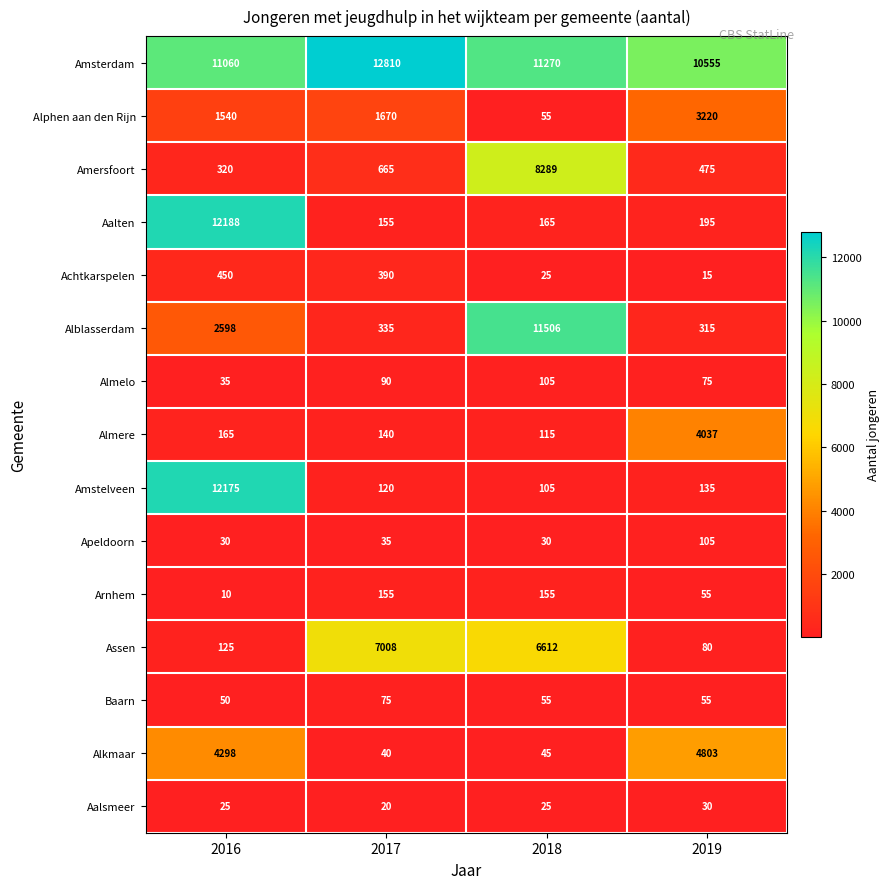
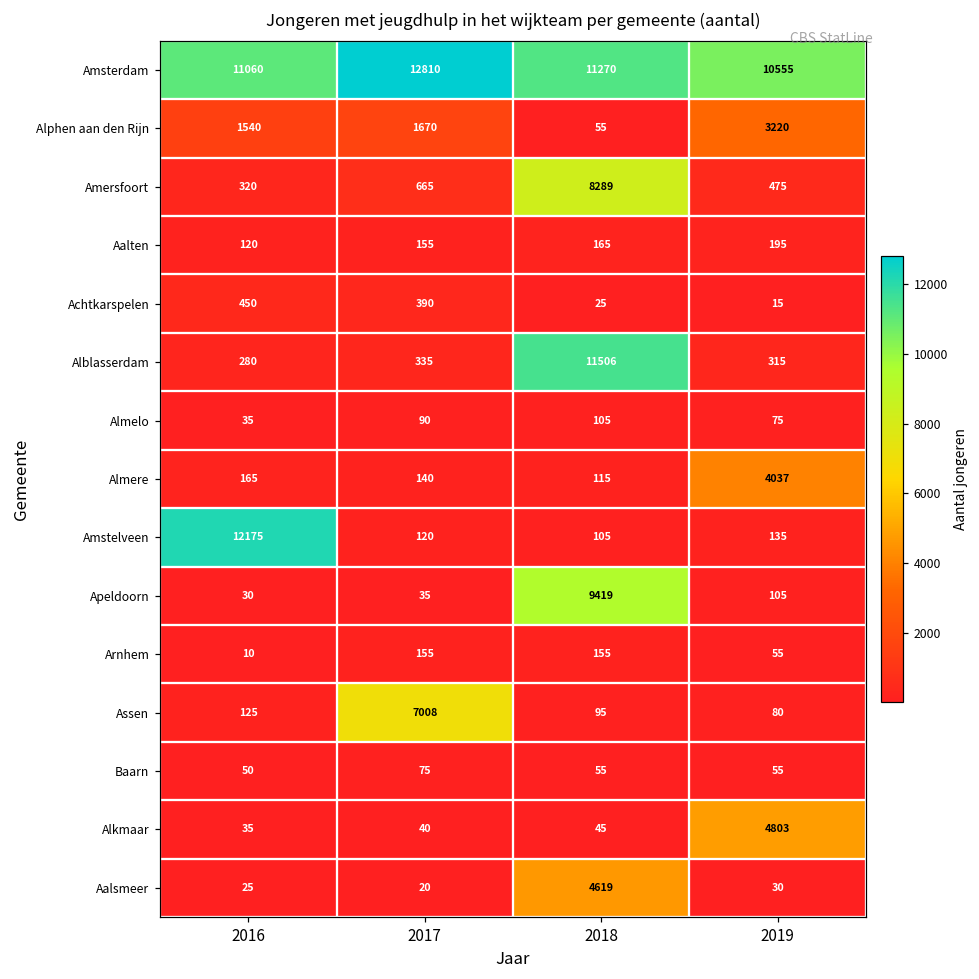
Aalten, 2016: 12188 -> 120
Alblasserdam, 2016: 2598 -> 280
Apeldoorn, 2018: 30 -> 9419
Assen, 2018: 6612 -> 95
Alkmaar, 2016: 4298 -> 35
Aalsmeer, 2018: 25 -> 4619
